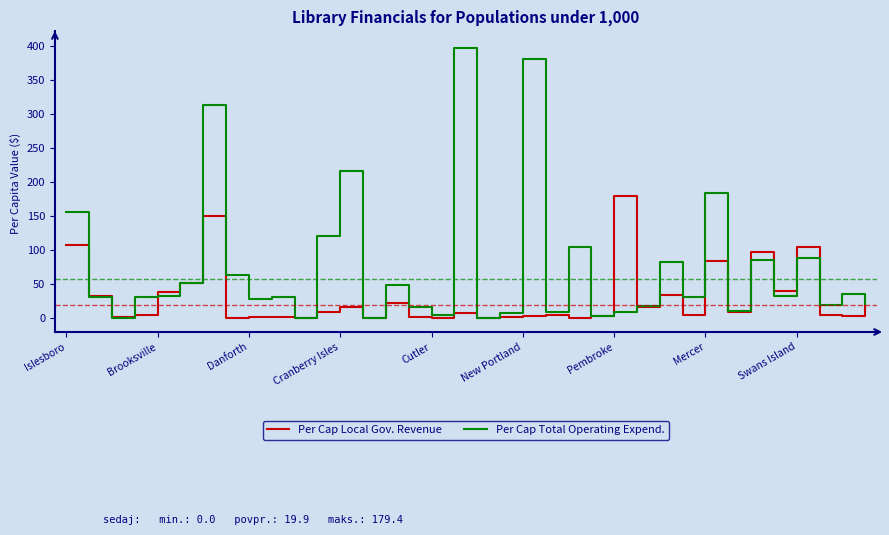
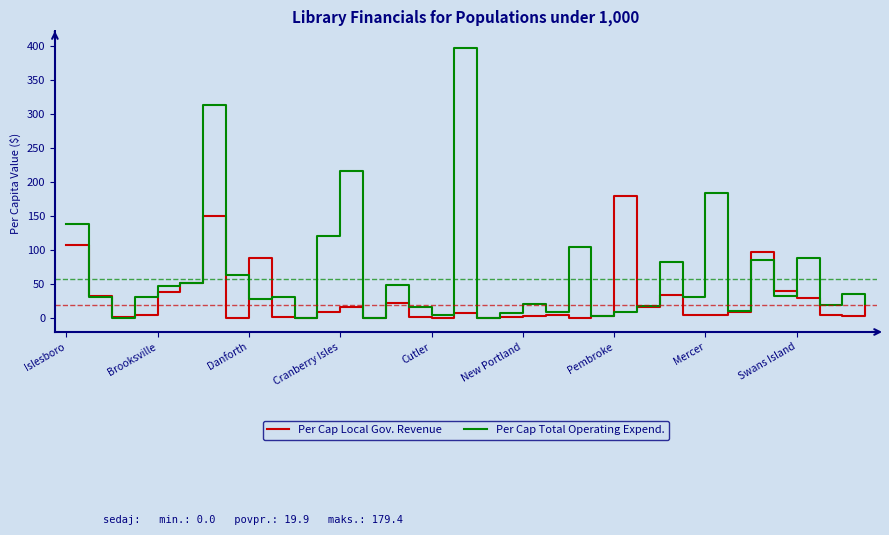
Per Cap Total Operating Expend., Islesboro: 160 -> 140
Per Cap Total Operating Expend., Brooksville: 30 -> 50
Per Cap Local Gov. Revenue, Danforth: 0 -> 90
Per Cap Total Operating Expend., New Portland: 380 -> 20
Per Cap Local Gov. Revenue, Mercer: 80 -> 10
Per Cap Local Gov. Revenue, Swans Island: 110 -> 30
